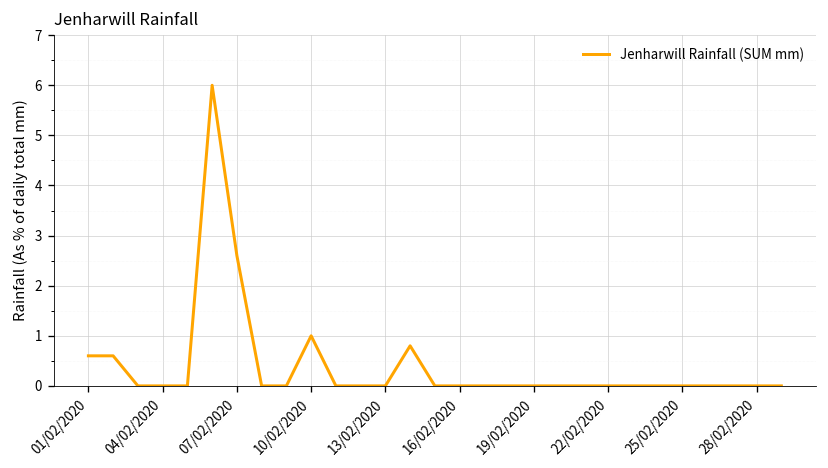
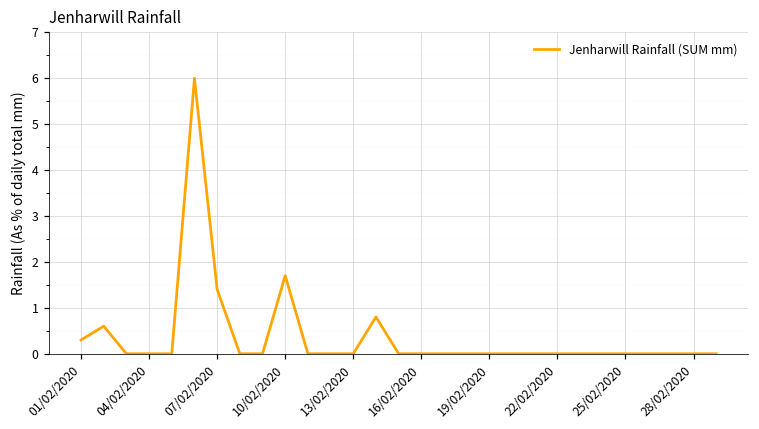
01/02/2020: 0.6 -> 0.3
07/02/2020: 2.6 -> 1.4
10/02/2020: 1.0 -> 1.7
